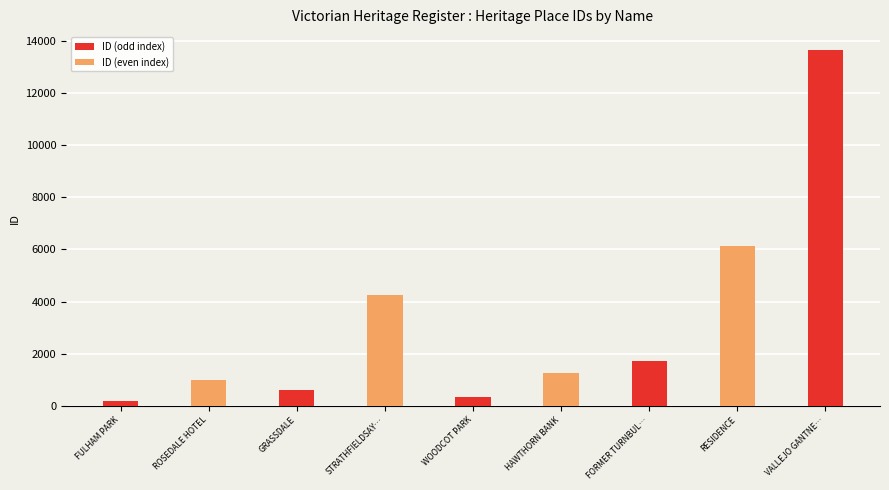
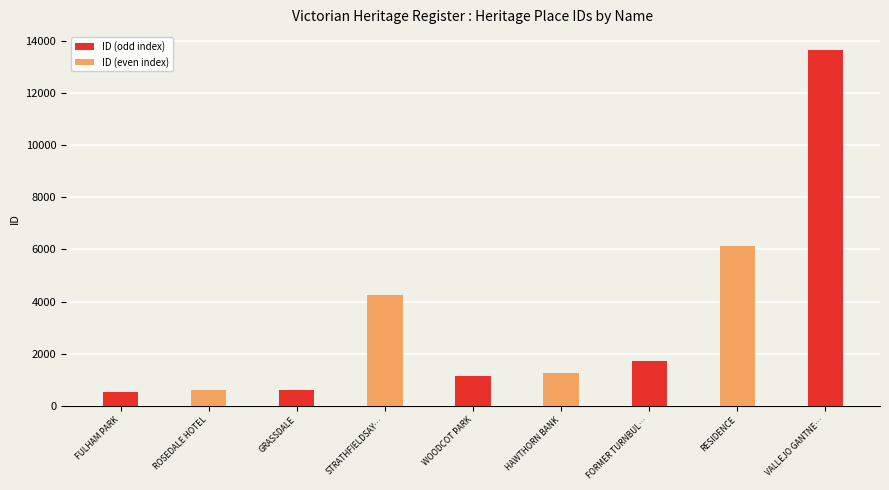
FULHAM PARK: 200 -> 500
ROSEDALE HOTEL: 1000 -> 600
WOODCOT PARK: 300 -> 1100
